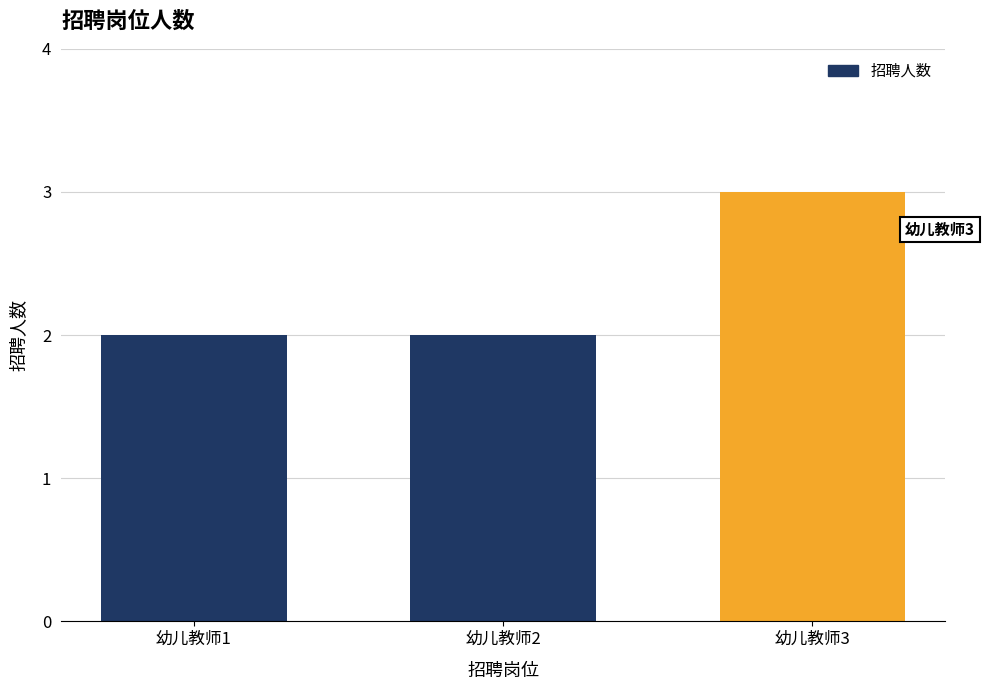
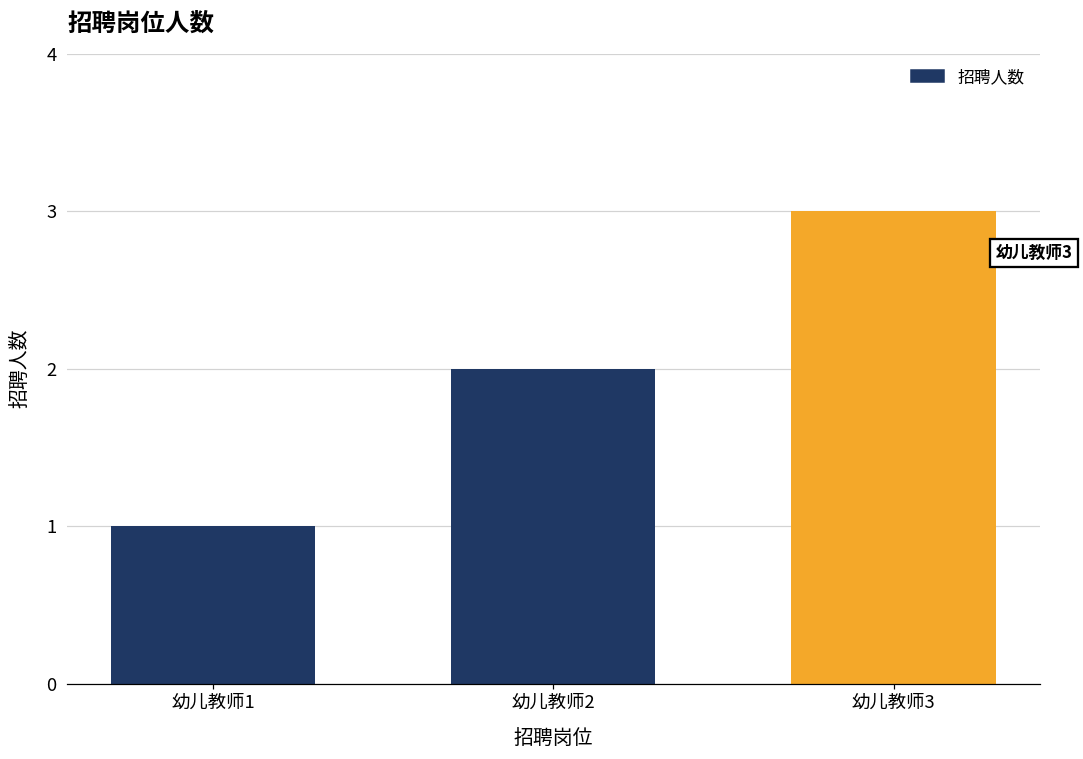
幼儿教师1: 2 -> 1
